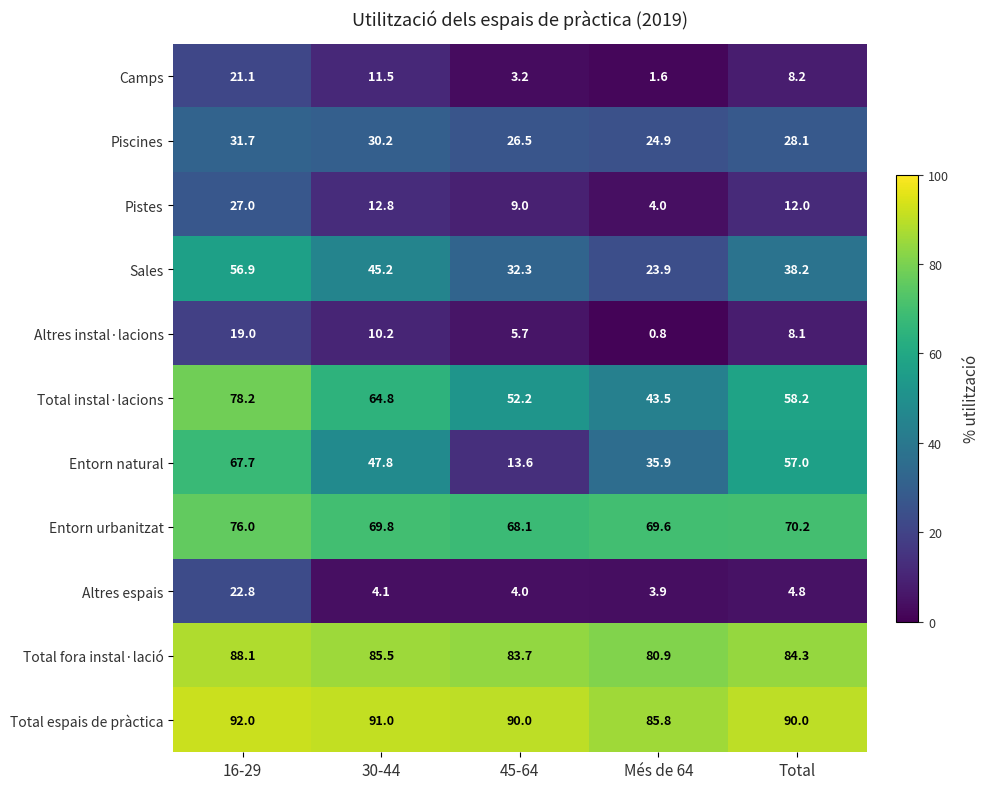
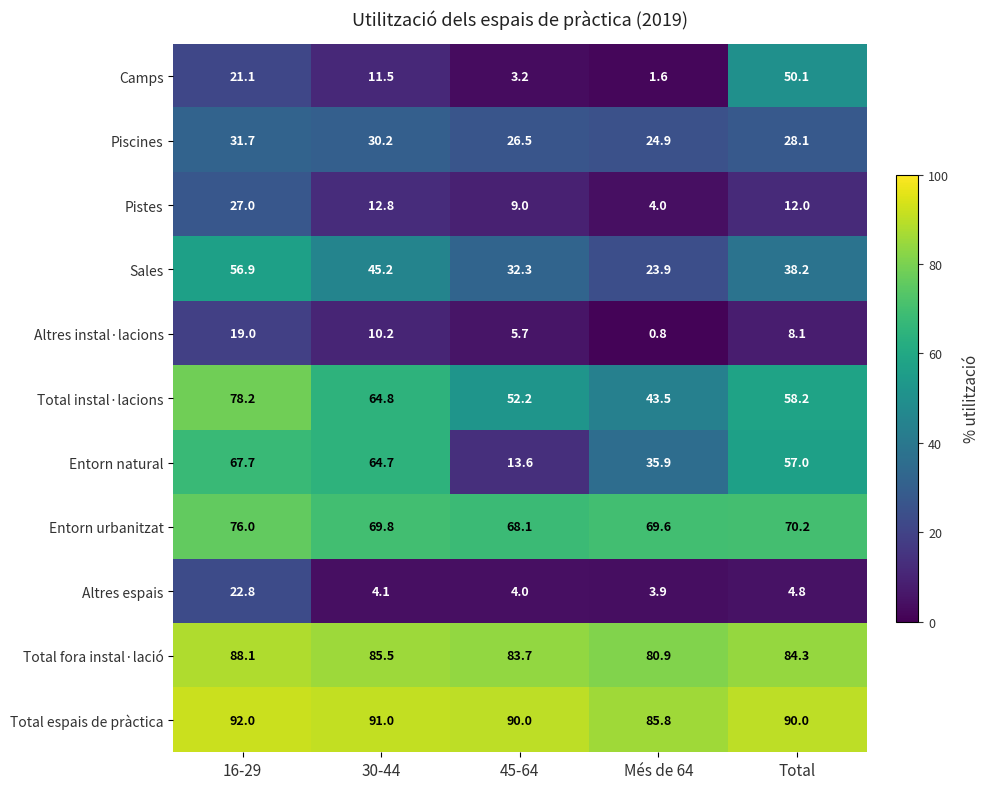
Camps, Total: 8.2 -> 50.1
Entorn natural, 30-44: 47.8 -> 64.7
